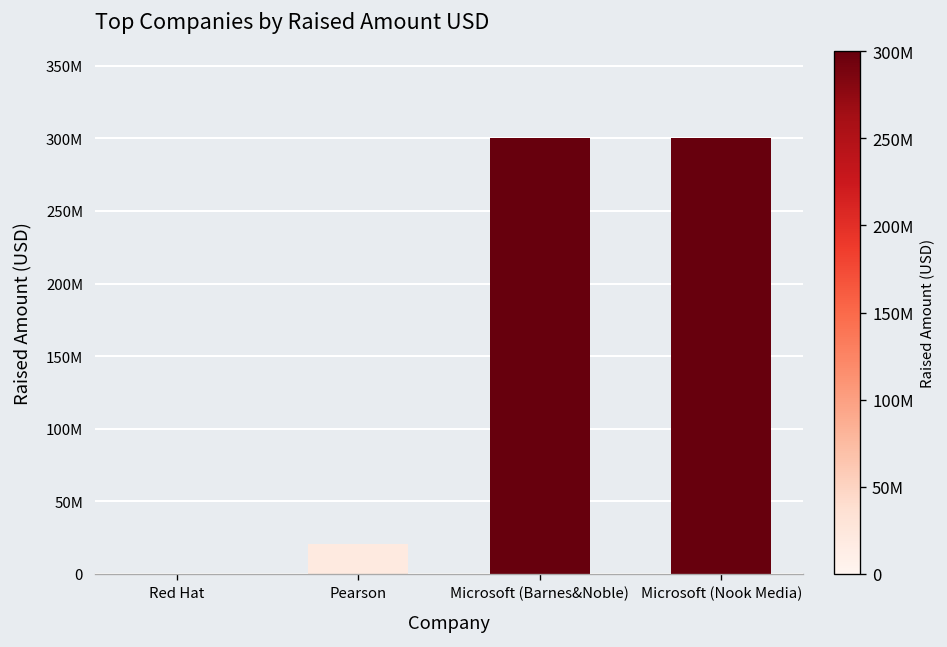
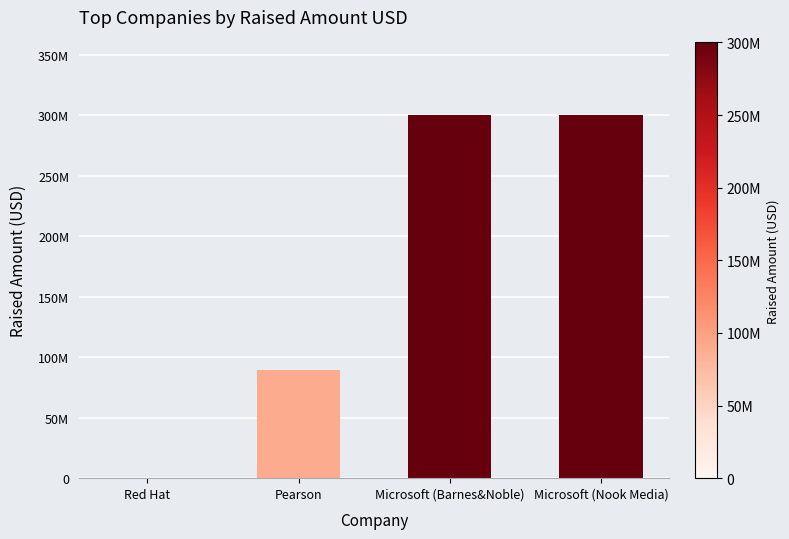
Pearson: 20000000 -> 90000000
